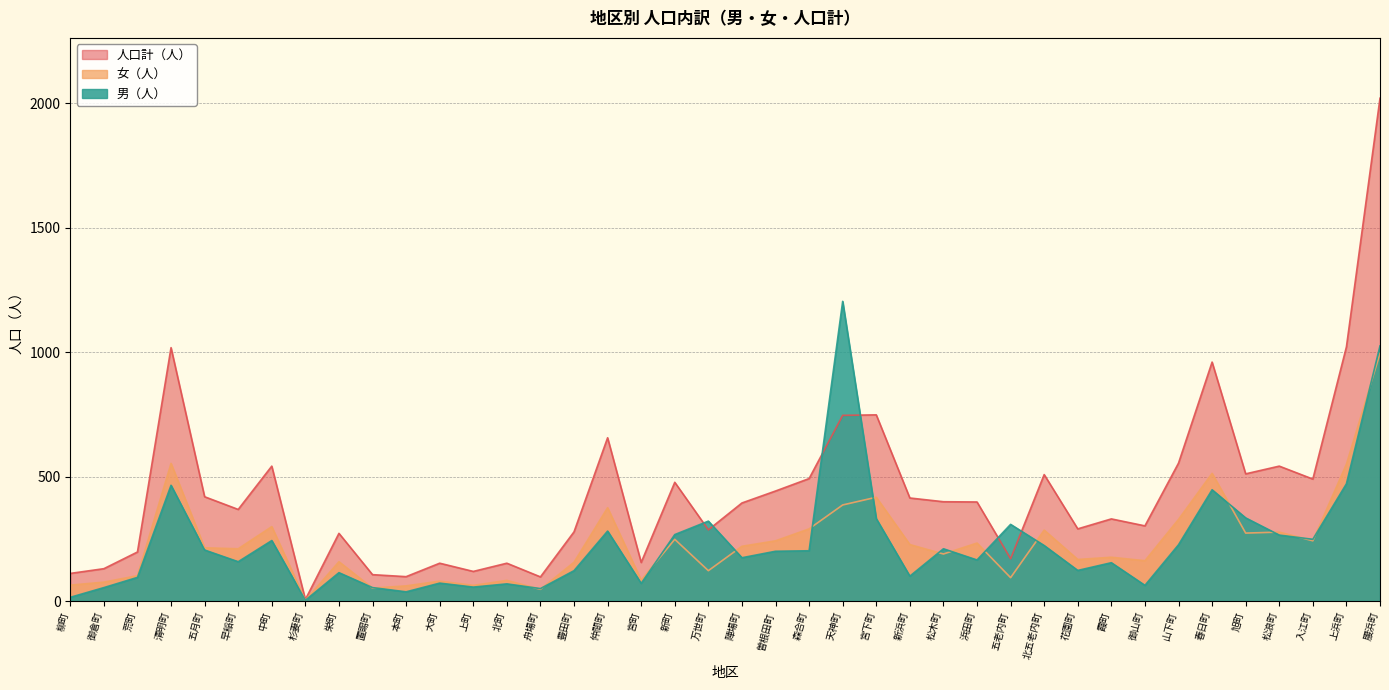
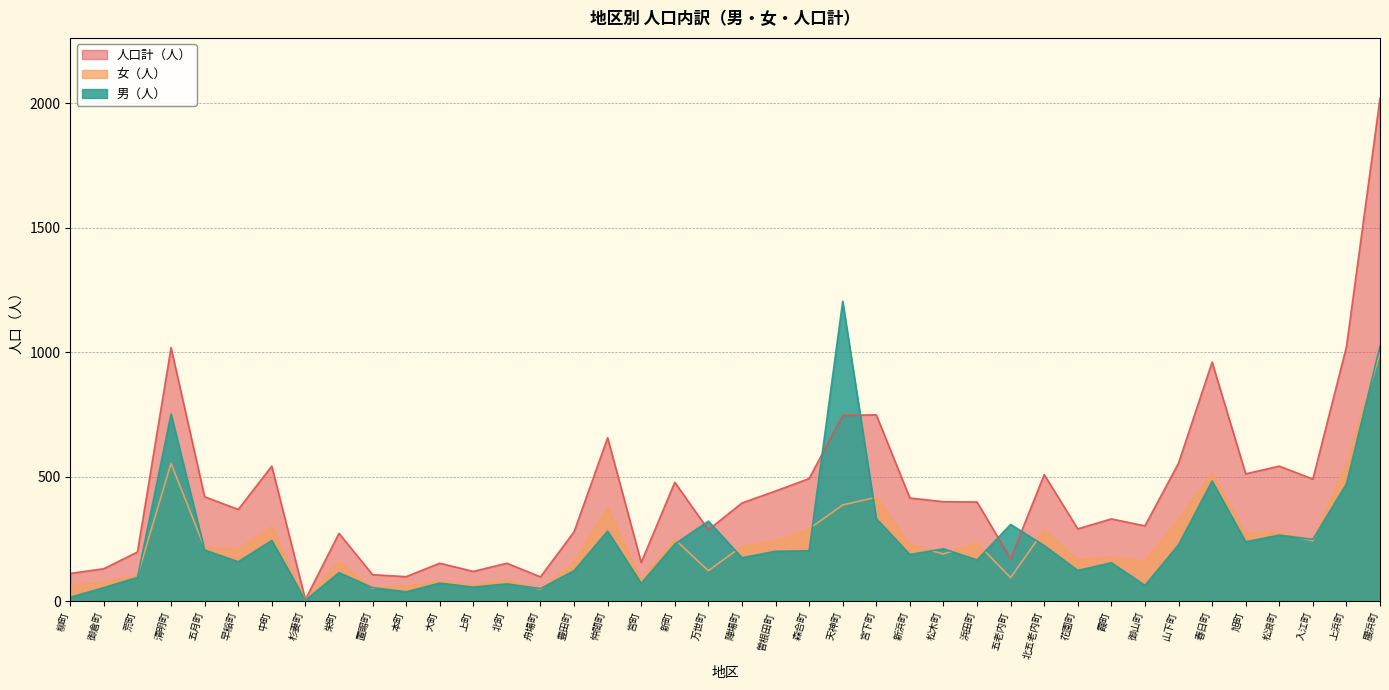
男（人）, 清明町: 470 -> 750
男（人）, 新町: 270 -> 230
男（人）, 新浜町: 100 -> 190
男（人）, 春日町: 450 -> 480
男（人）, 旭町: 330 -> 240
